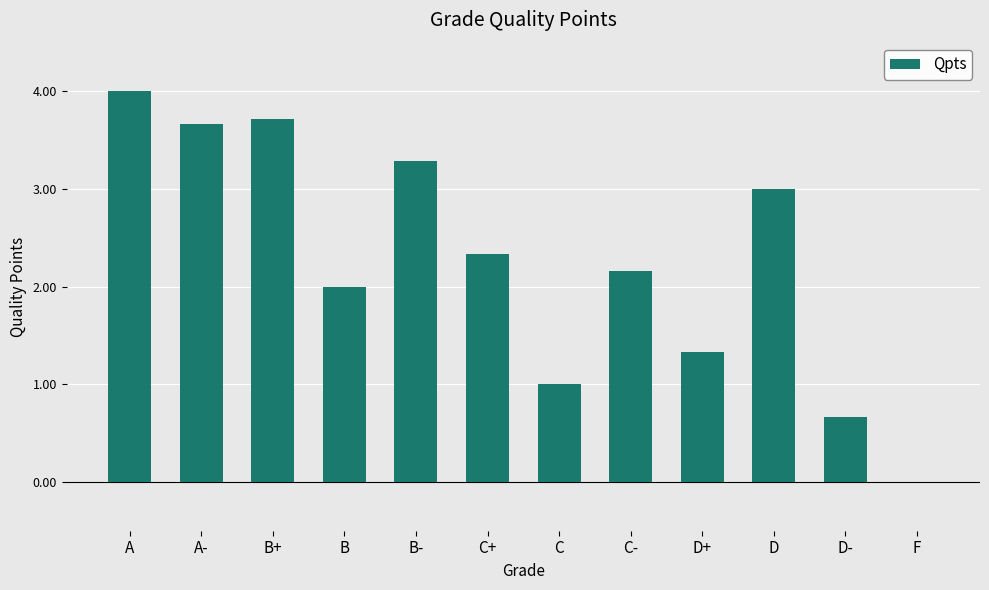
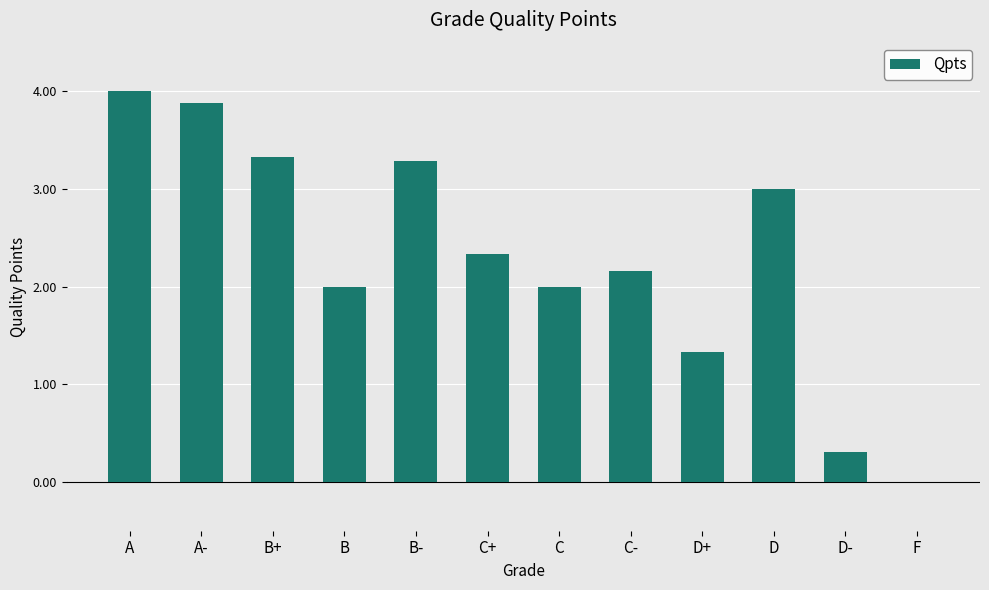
A-: 3.7 -> 3.9
B+: 3.7 -> 3.3
C: 1 -> 2
D-: 0.7 -> 0.3
